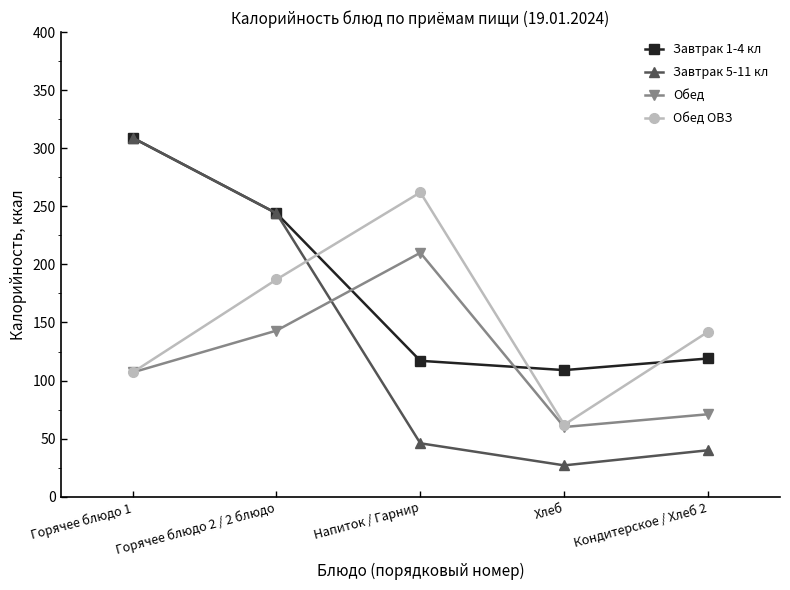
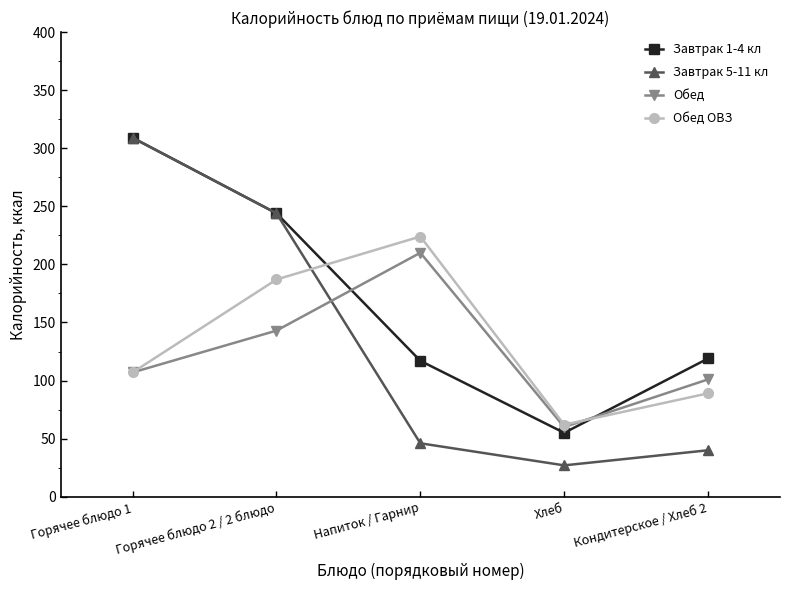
Обед ОВЗ, Напиток / Гарнир: 262 -> 224
Завтрак 1-4 кл, Хлеб: 109 -> 55
Обед, Кондитерское / Хлеб 2: 71 -> 101
Обед ОВЗ, Кондитерское / Хлеб 2: 142 -> 89
